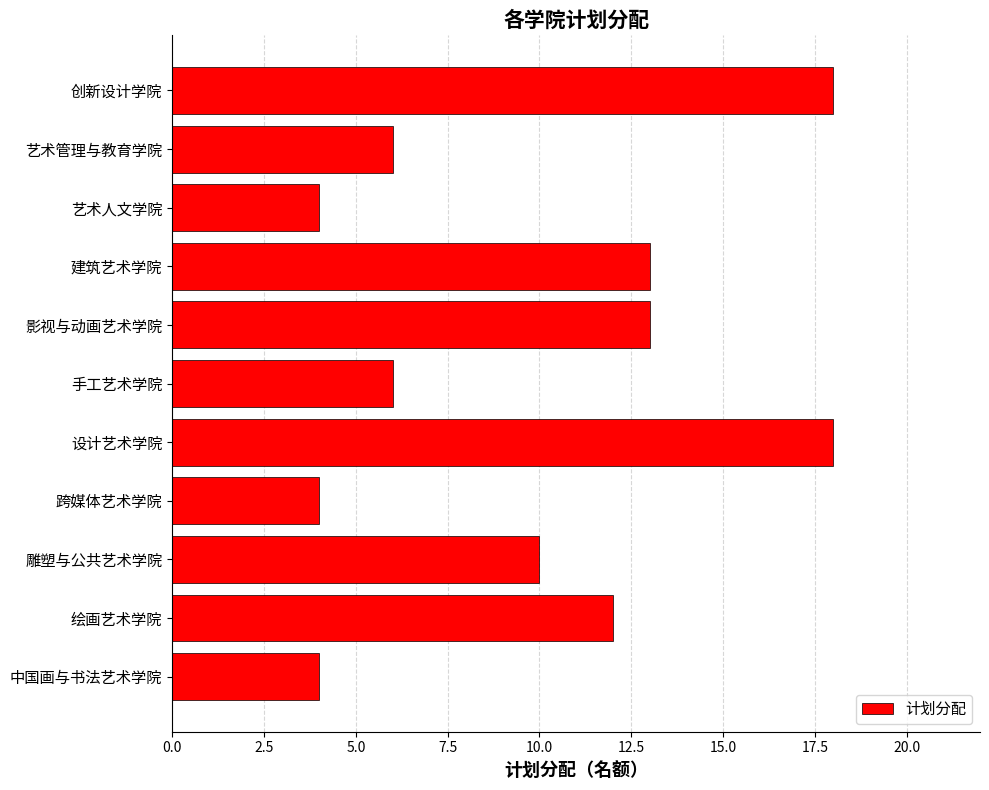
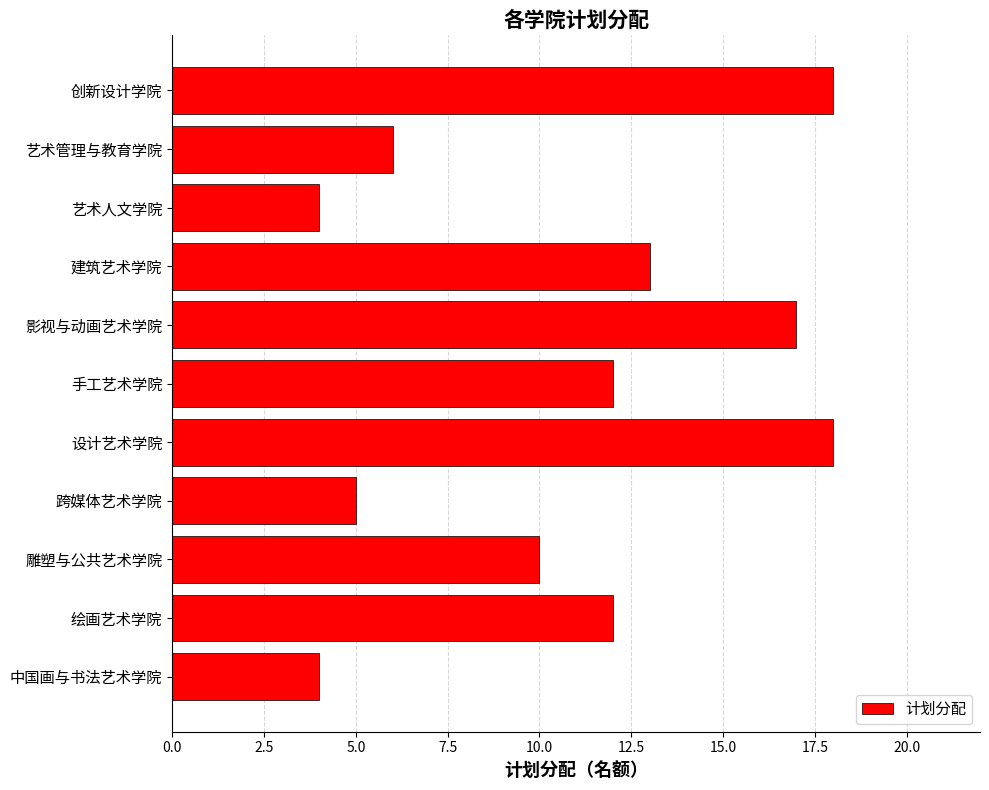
影视与动画艺术学院: 13 -> 17
手工艺术学院: 6 -> 12
跨媒体艺术学院: 4 -> 5
